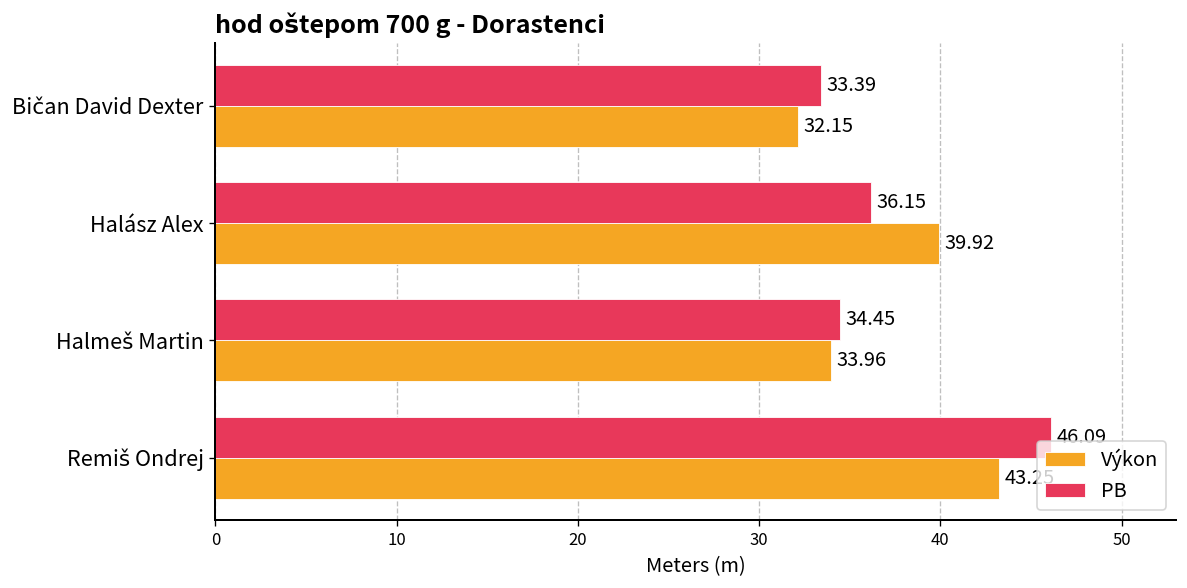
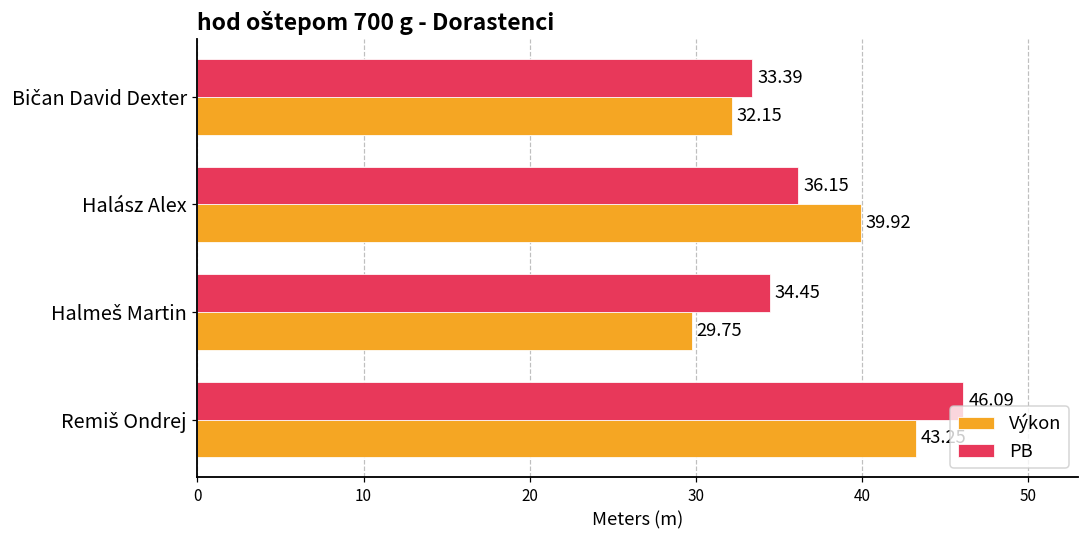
Výkon, Halmeš Martin: 33.96 -> 29.75
